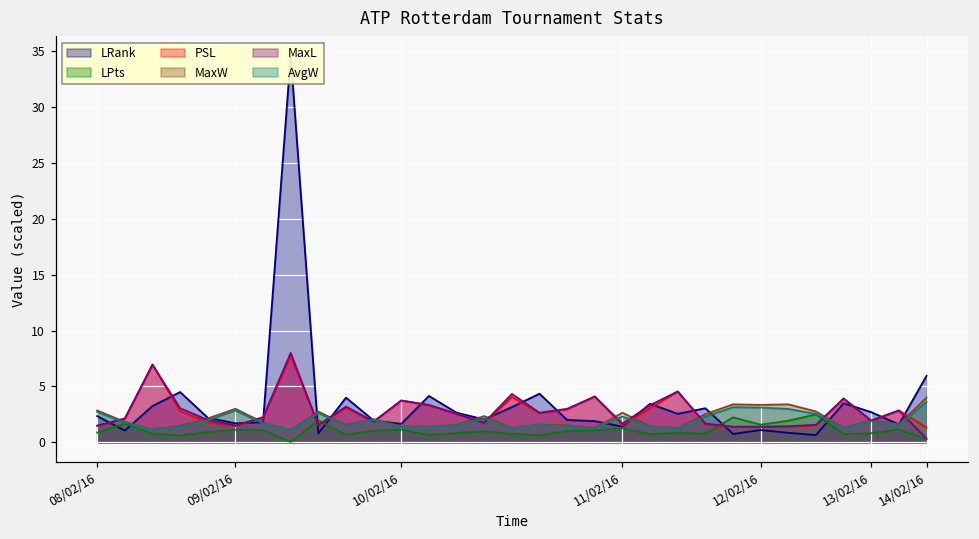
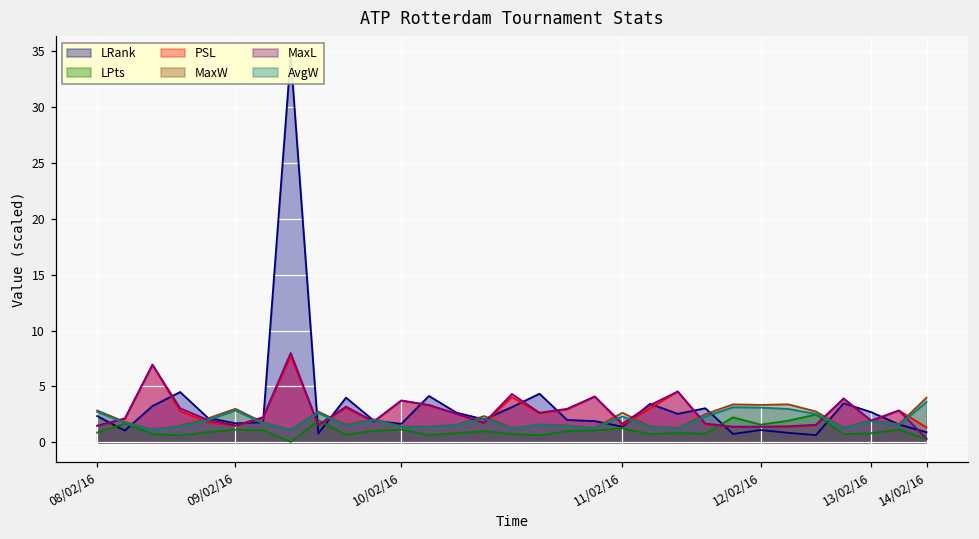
LRank, 14/02/16: 6.0 -> 0.9
